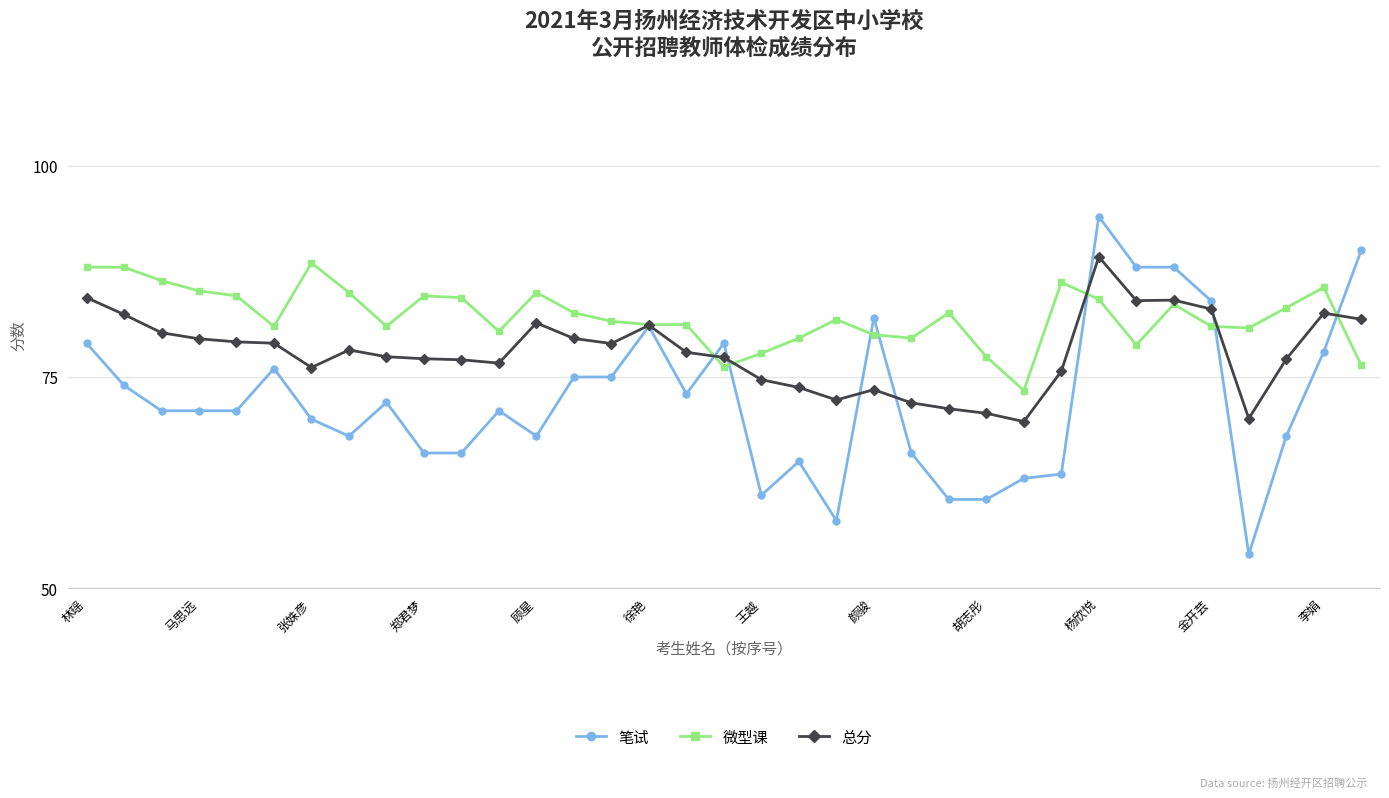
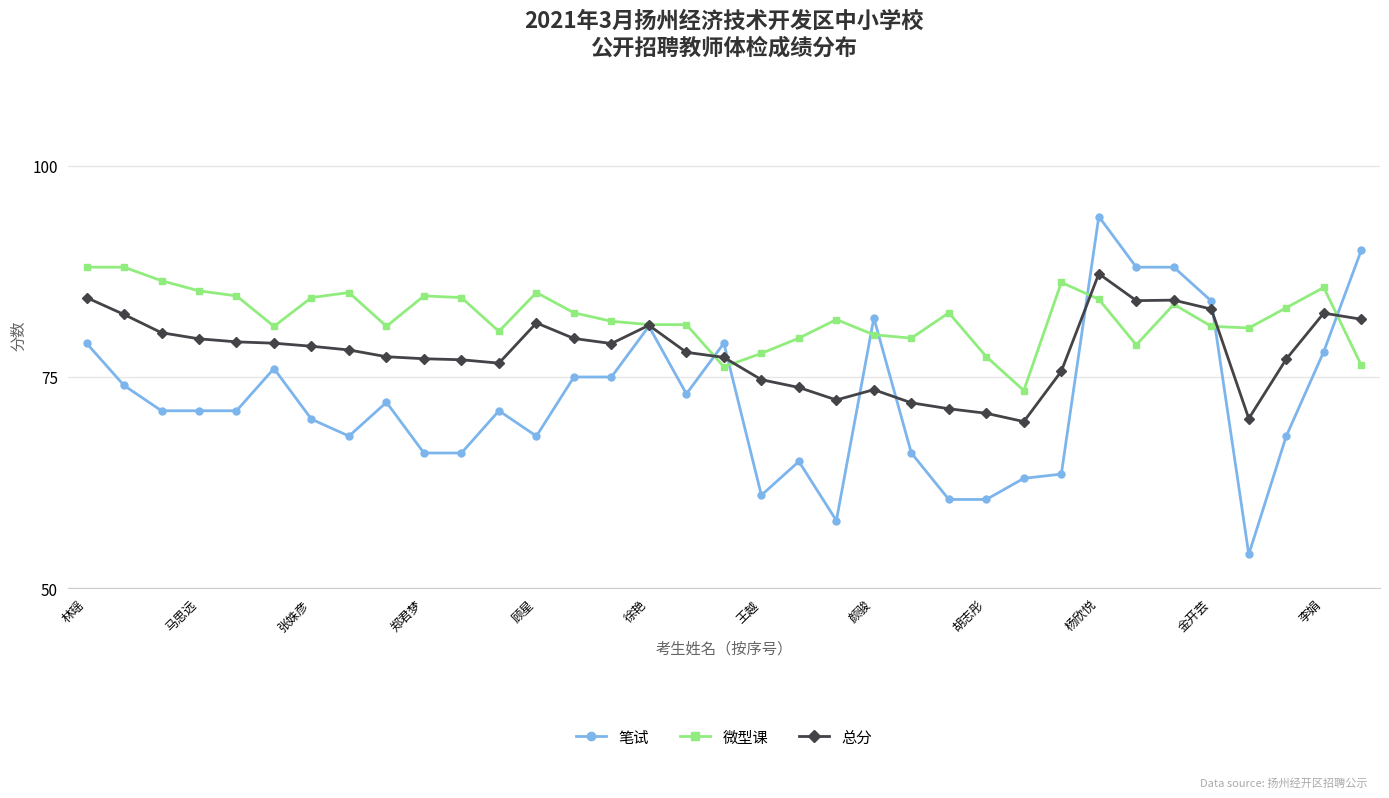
微型课, 张姝彦: 89 -> 84
总分, 张姝彦: 76 -> 79
总分, 杨欣悦: 89 -> 87
